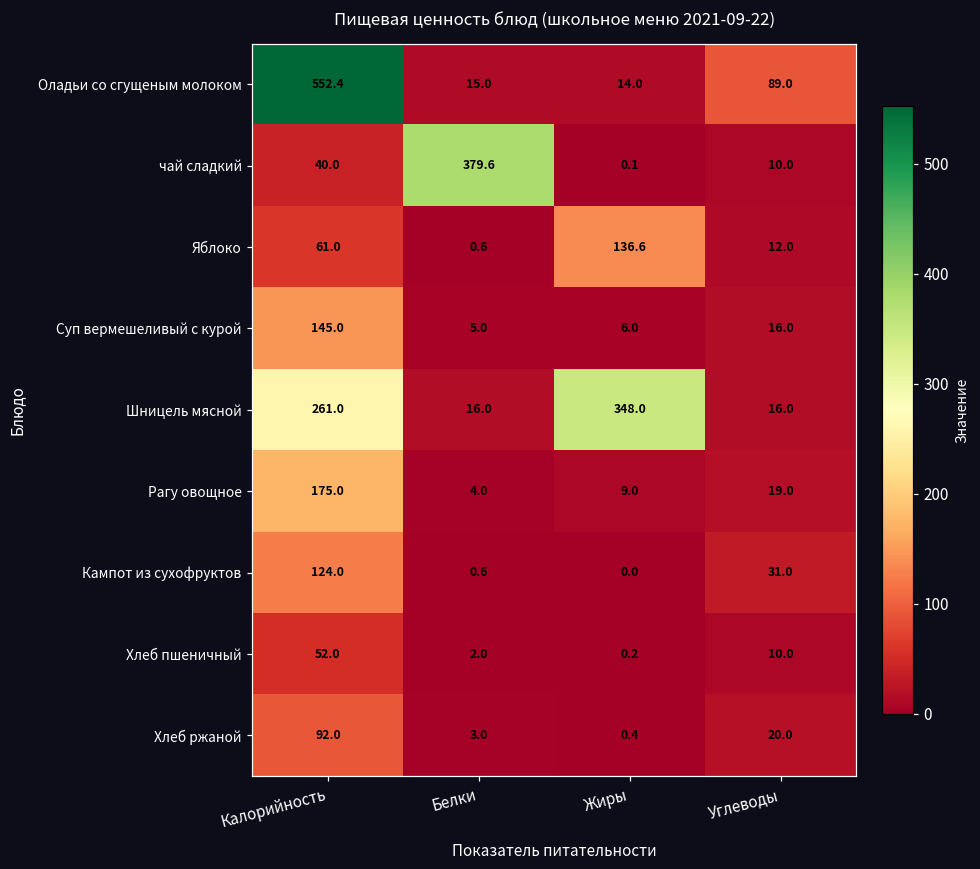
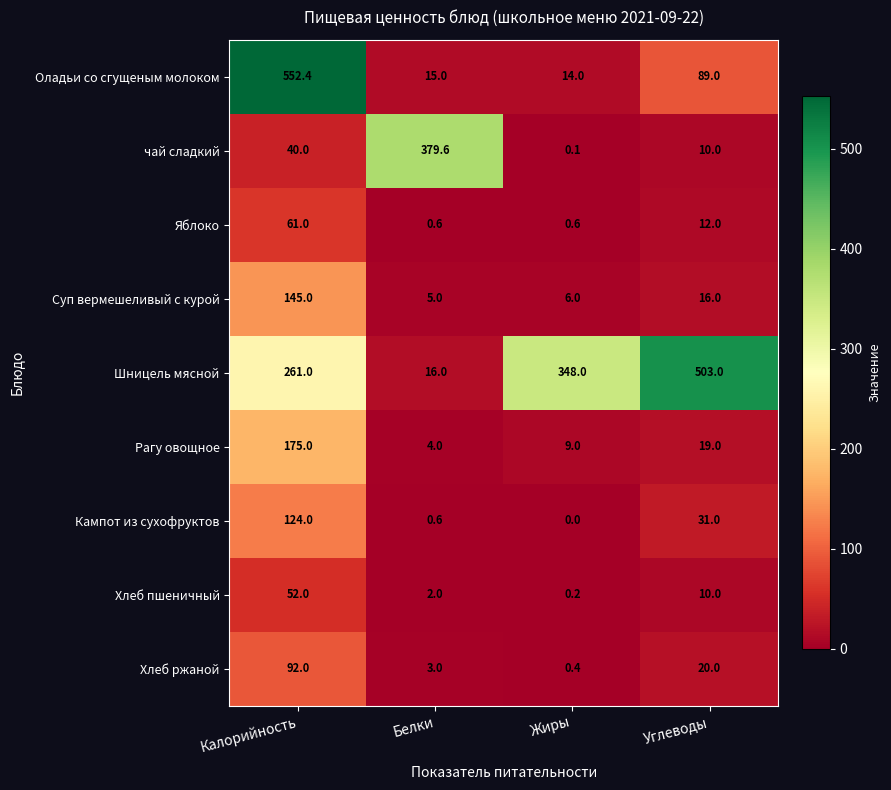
Яблоко, Жиры: 136.6 -> 0.6
Шницель мясной, Углеводы: 16.0 -> 503.0
